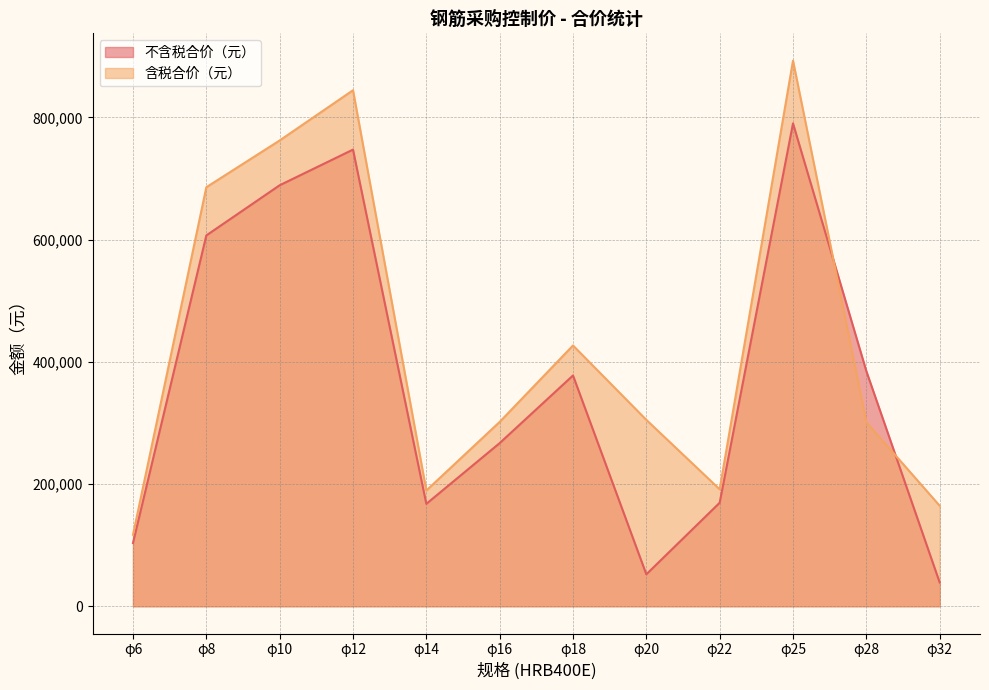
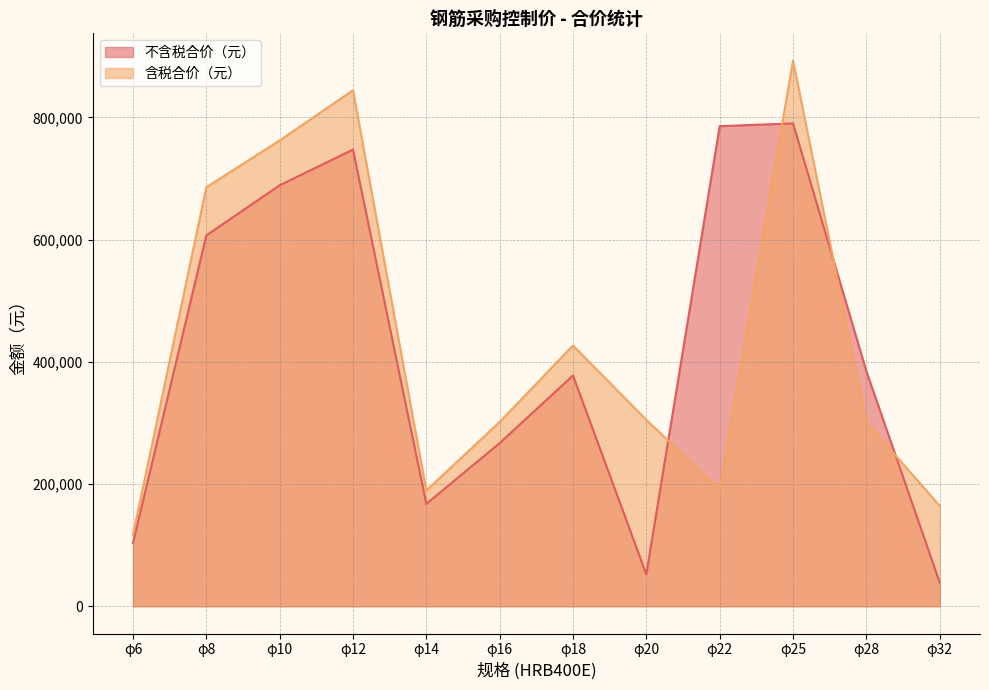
不含税合价（元）, φ22: 170,000 -> 790,000
